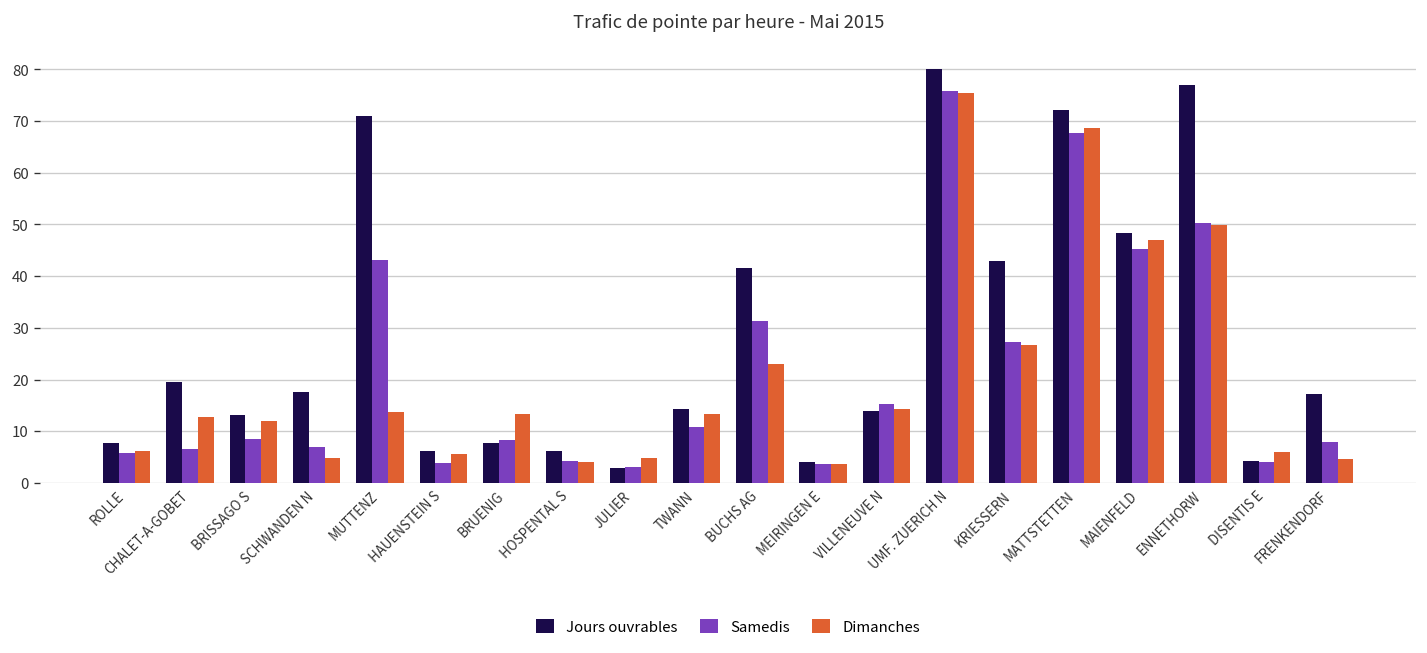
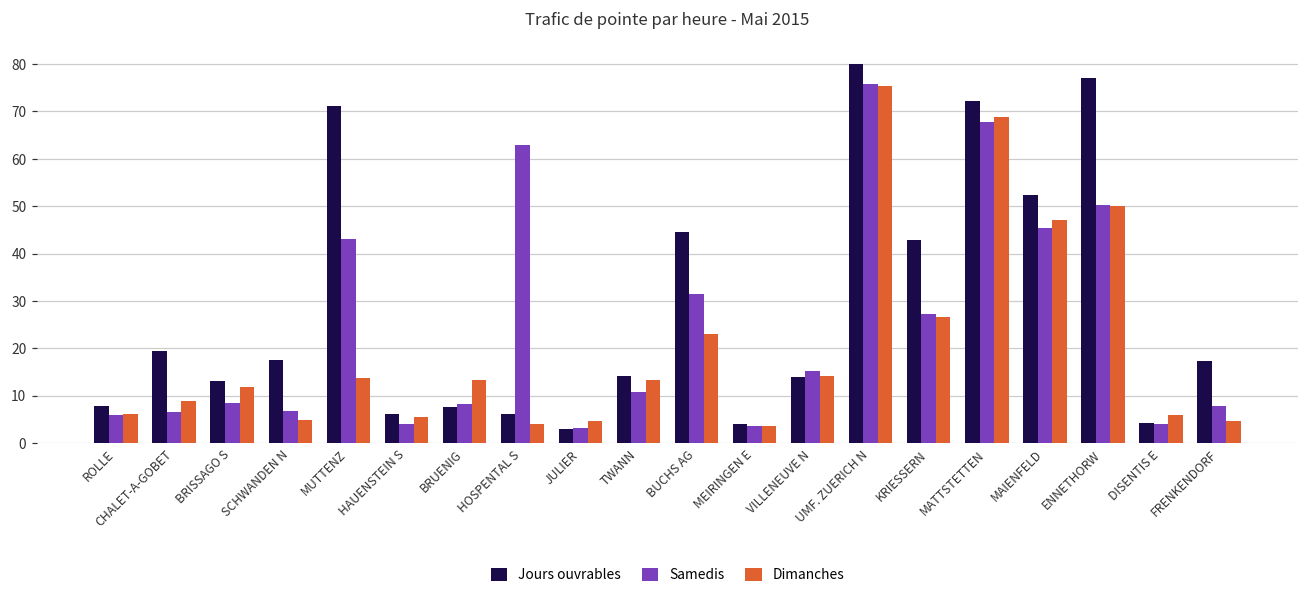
Dimanches, CHALET-A-GOBET: 13 -> 9
Samedis, HOSPENTAL S: 4 -> 63
Jours ouvrables, BUCHS AG: 42 -> 45
Jours ouvrables, MAIENFELD: 48 -> 52
